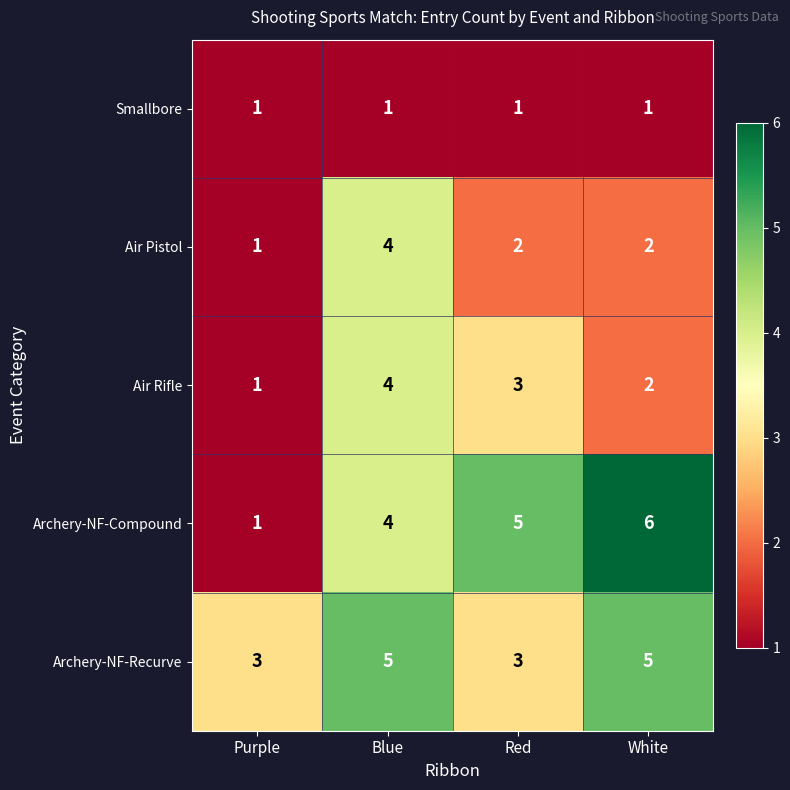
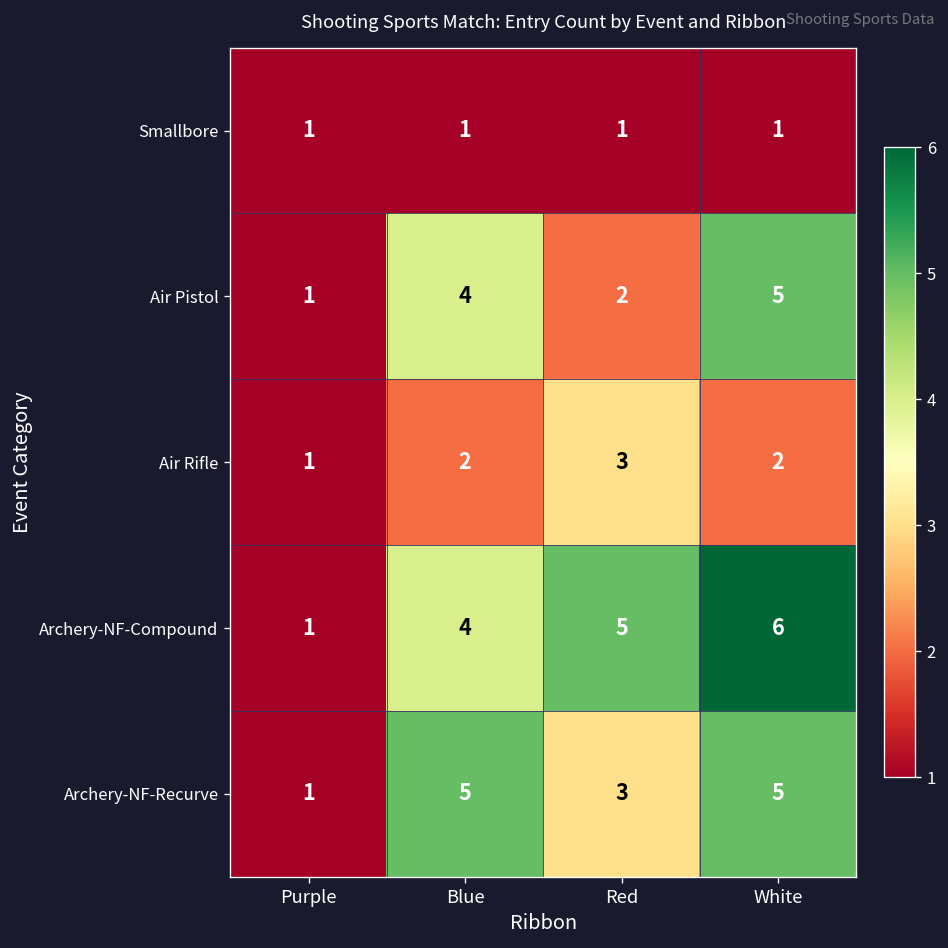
Air Pistol, White: 2 -> 5
Air Rifle, Blue: 4 -> 2
Archery-NF-Recurve, Purple: 3 -> 1
